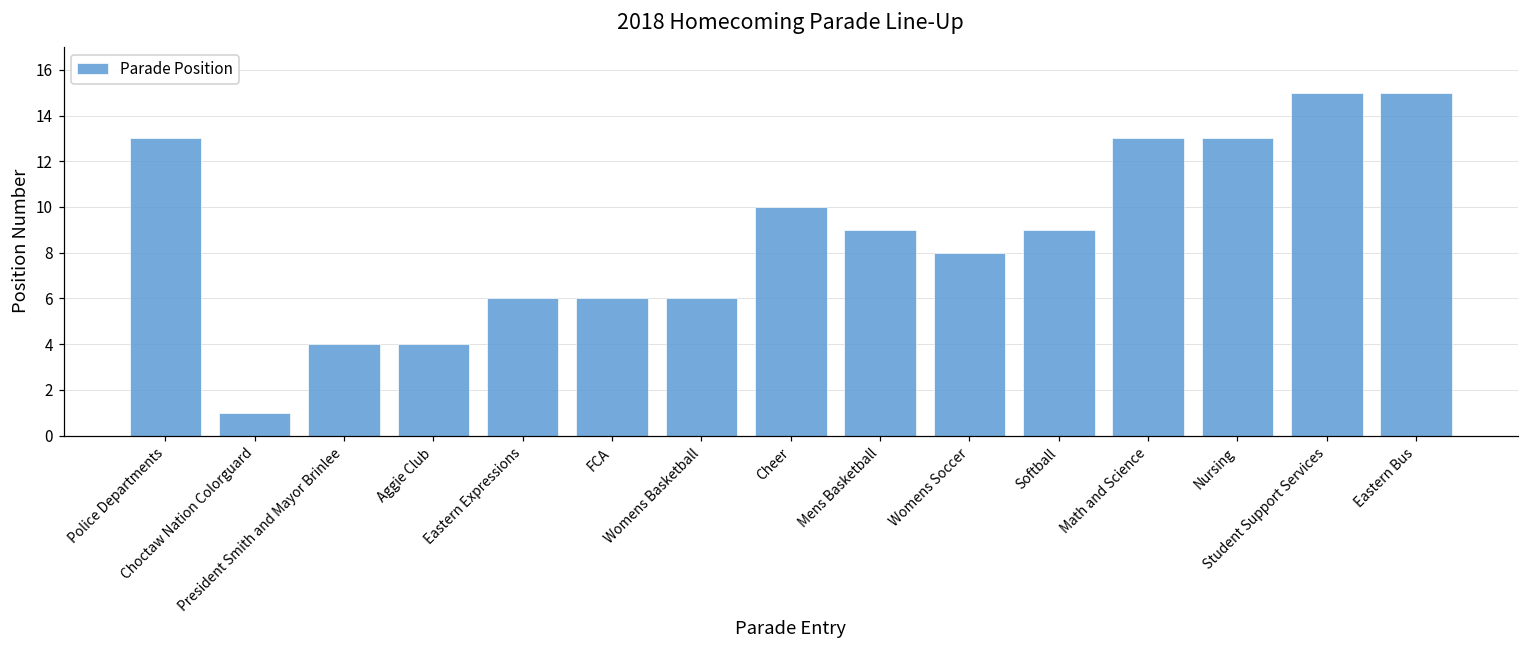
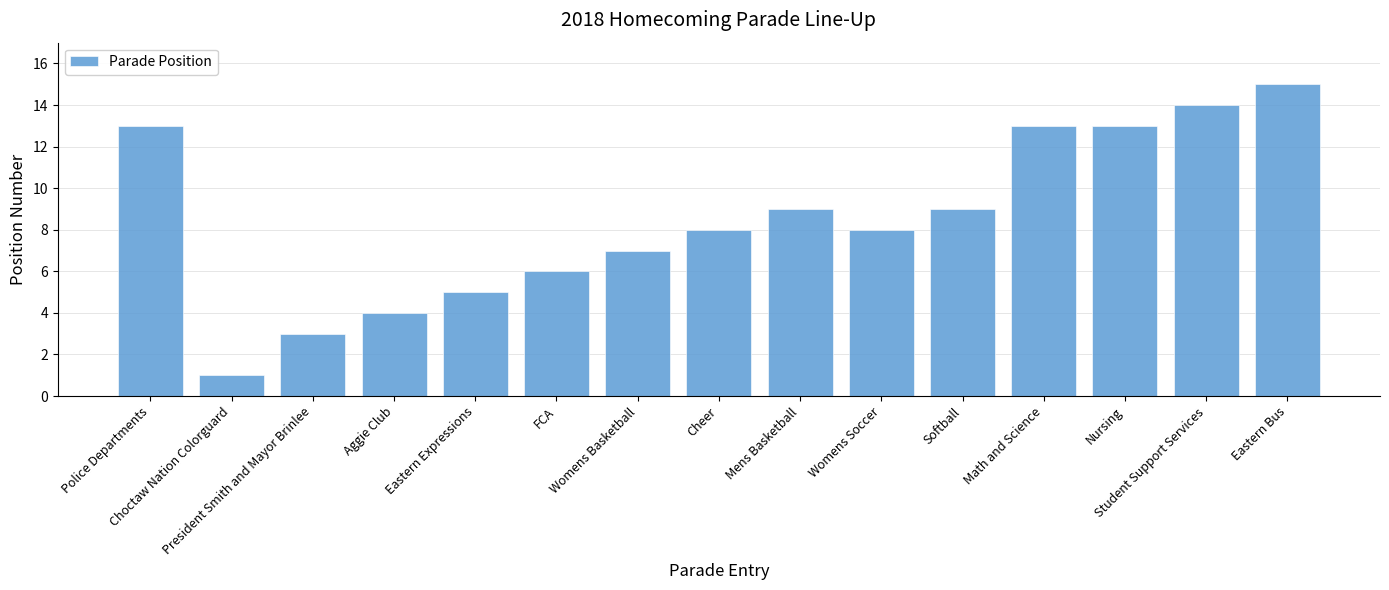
President Smith and Mayor Brinlee: 4 -> 3
Eastern Expressions: 6 -> 5
Womens Basketball: 6 -> 7
Cheer: 10 -> 8
Student Support Services: 15 -> 14
